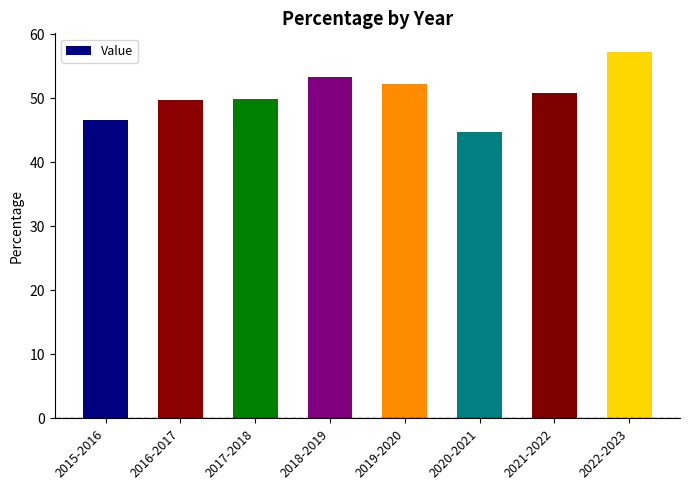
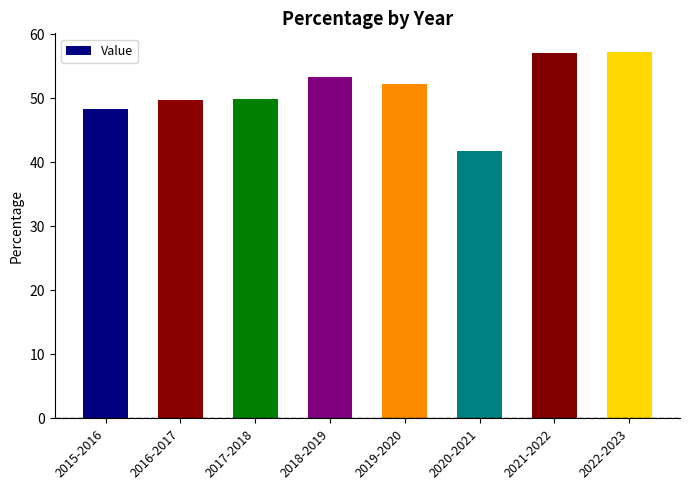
2015-2016: 47 -> 48
2020-2021: 45 -> 42
2021-2022: 51 -> 57
